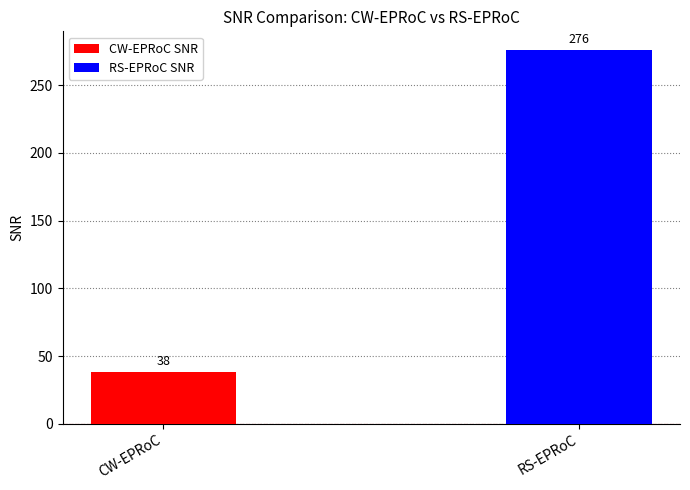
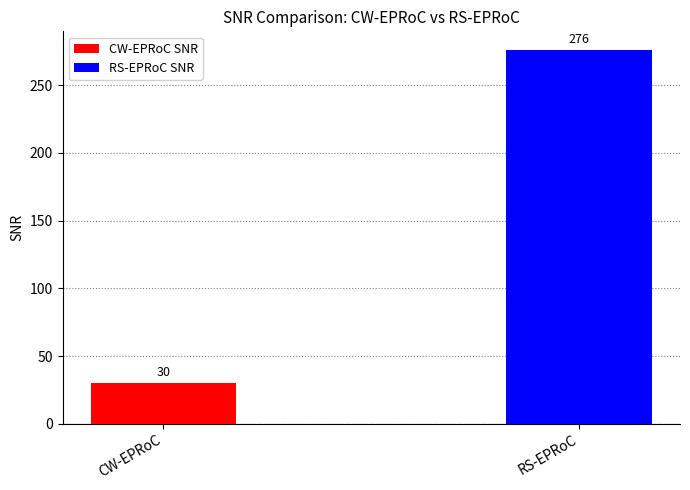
CW-EPRoC: 38 -> 30
